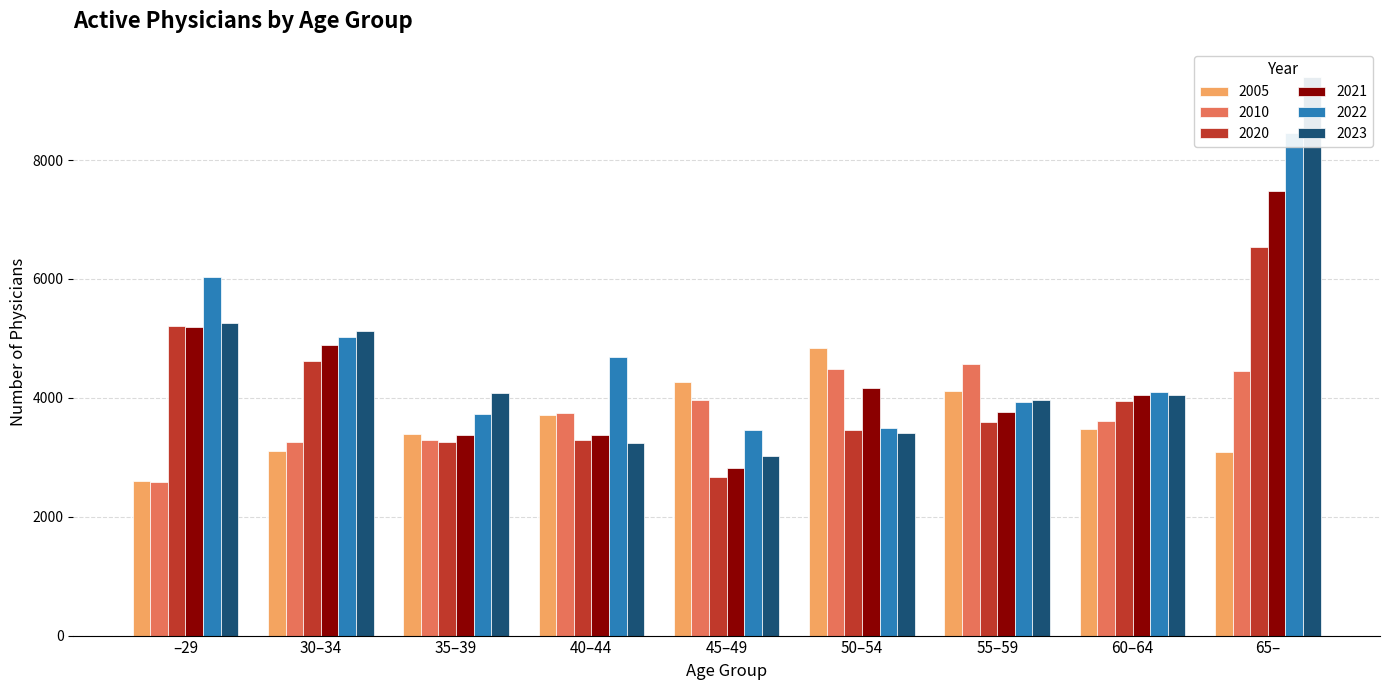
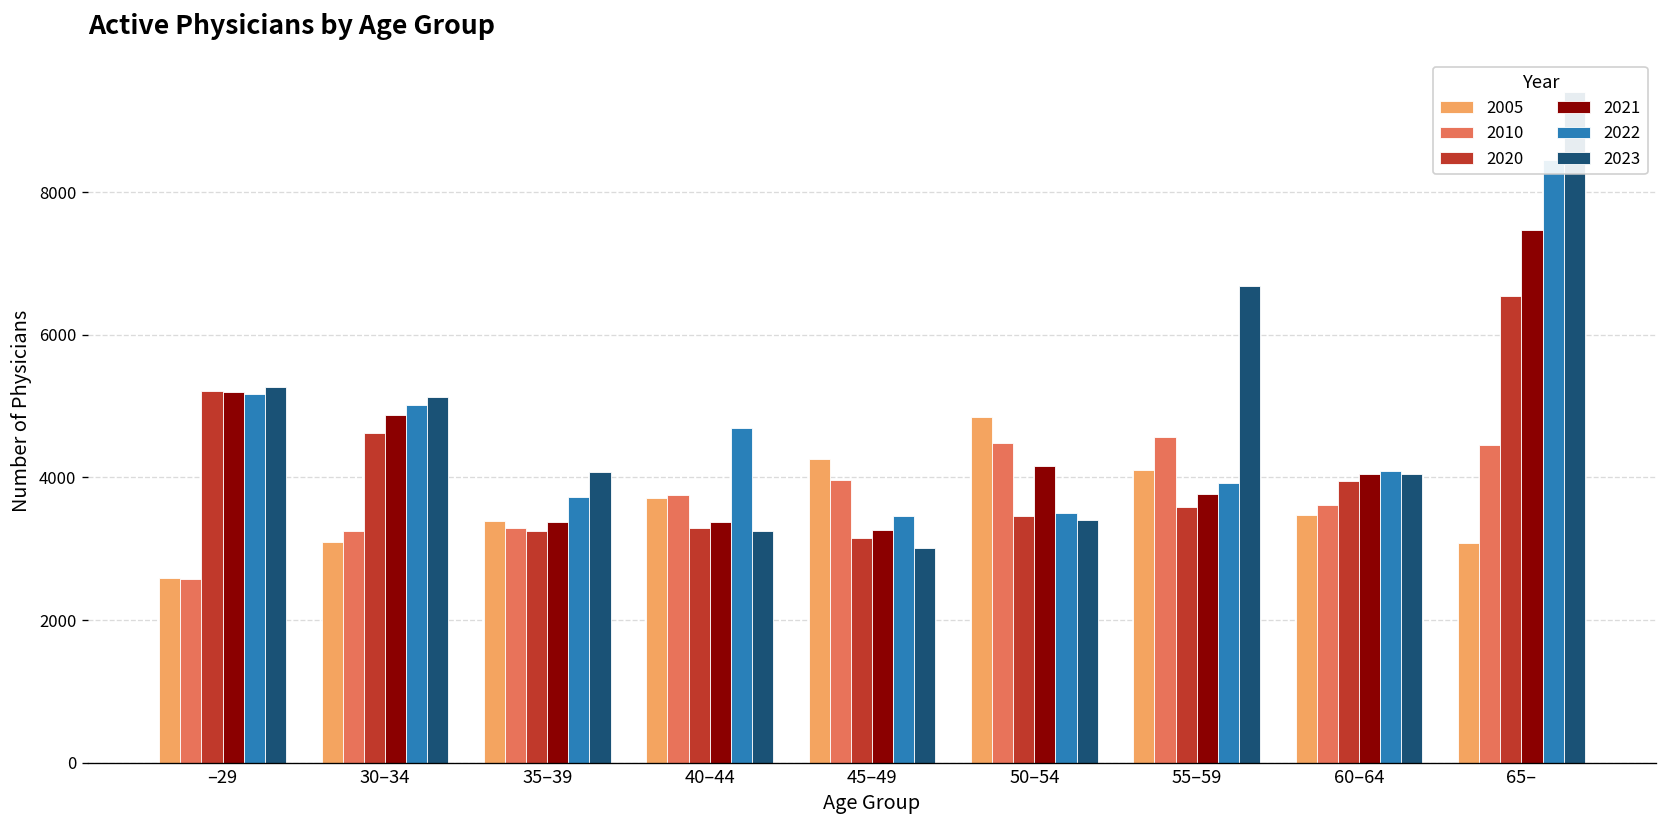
2022, –29: 6000 -> 5200
2020, 45–49: 2700 -> 3200
2021, 45–49: 2800 -> 3300
2023, 55–59: 4000 -> 6700
